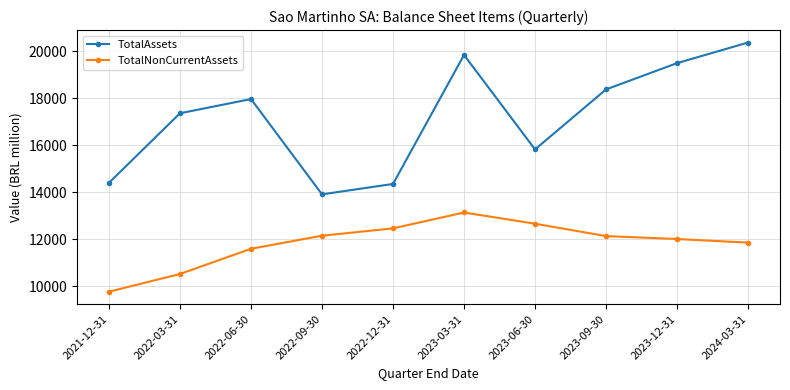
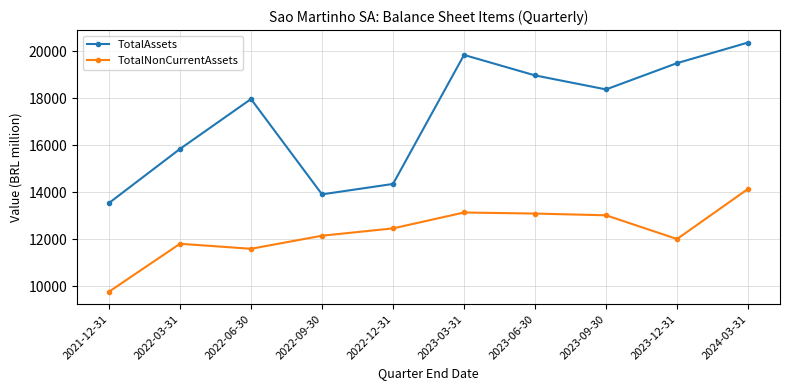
TotalAssets, 2021-12-31: 14400 -> 13500
TotalAssets, 2022-03-31: 17400 -> 15800
TotalNonCurrentAssets, 2022-03-31: 10500 -> 11800
TotalAssets, 2023-06-30: 15800 -> 19000
TotalNonCurrentAssets, 2023-06-30: 12700 -> 13100
TotalNonCurrentAssets, 2023-09-30: 12100 -> 13000
TotalNonCurrentAssets, 2024-03-31: 11900 -> 14100
